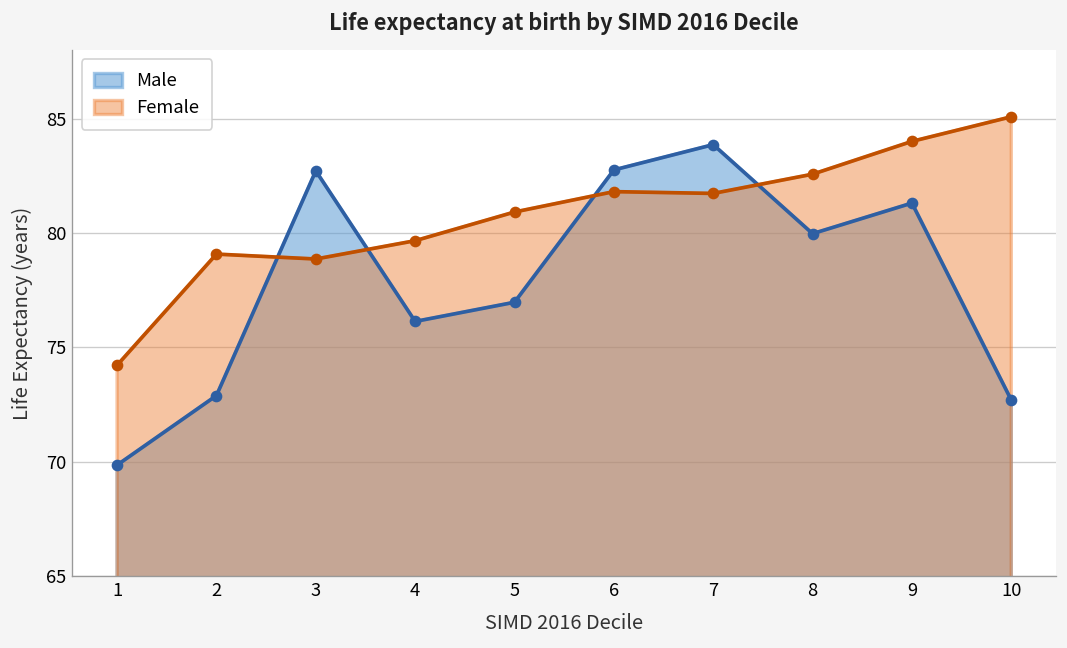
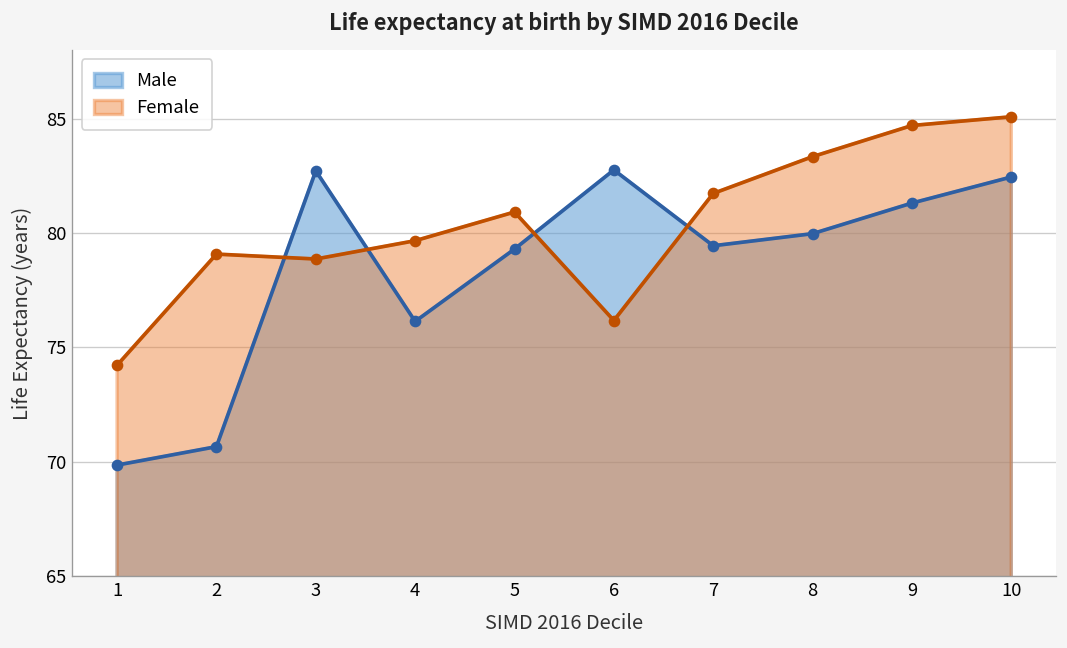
Male, 2: 72.9 -> 70.7
Male, 5: 77.0 -> 79.3
Female, 6: 81.8 -> 76.2
Male, 7: 83.9 -> 79.4
Female, 8: 82.6 -> 83.3
Female, 9: 84.0 -> 84.7
Male, 10: 72.7 -> 82.4
